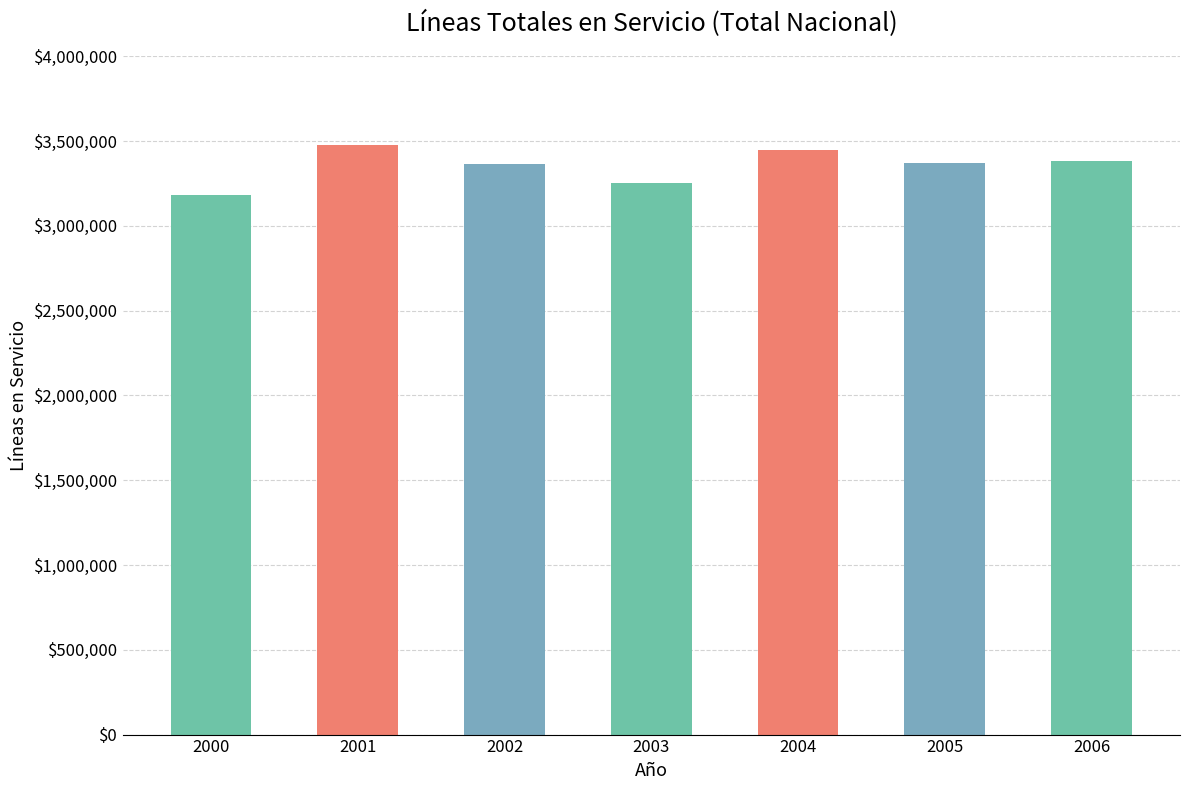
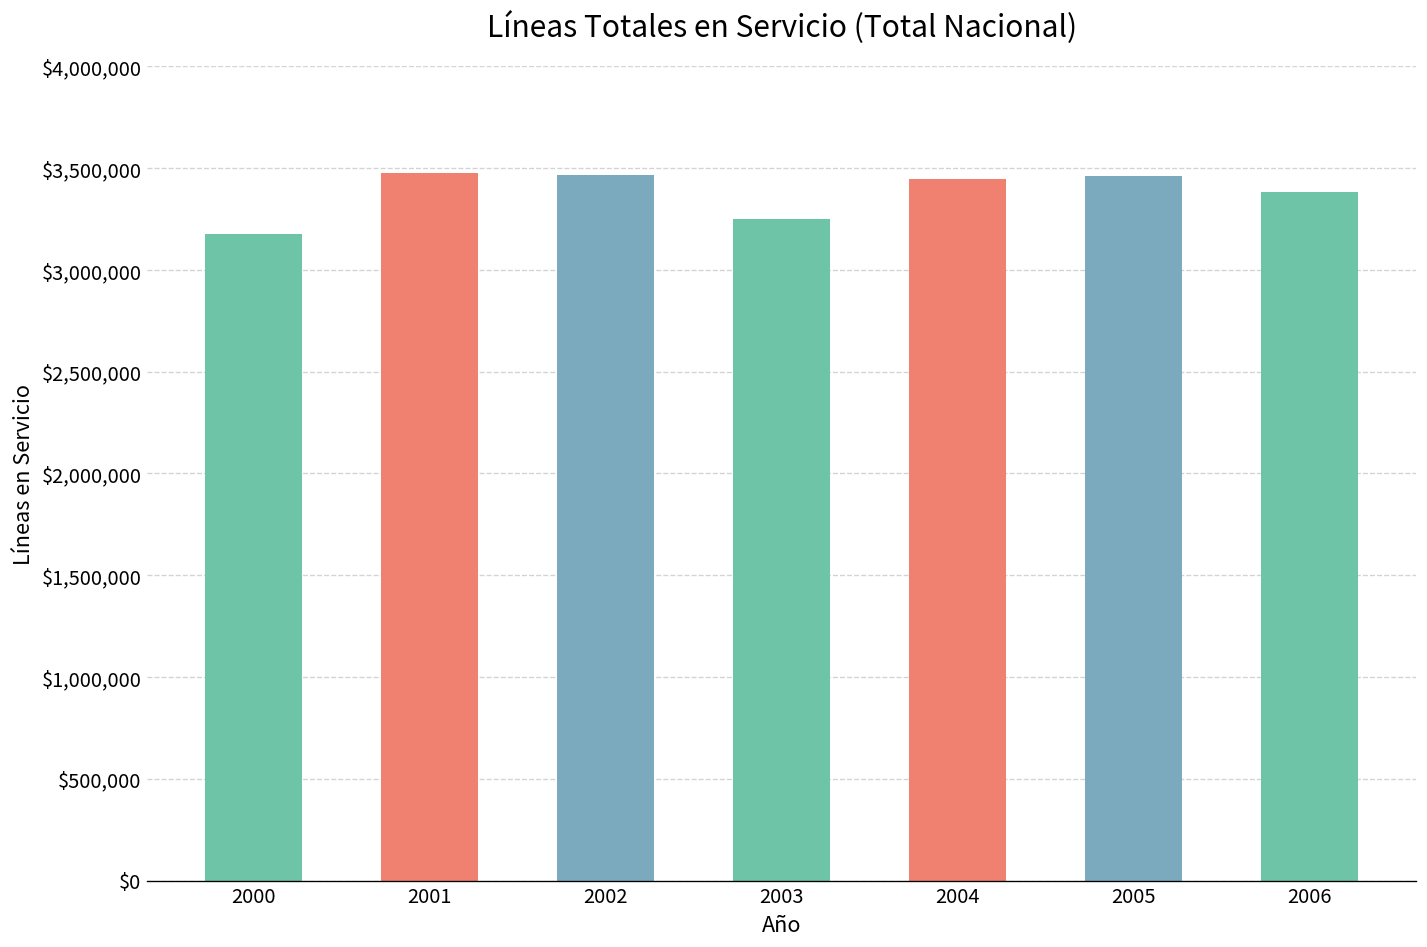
2002: $3,360,000 -> $3,470,000
2005: $3,370,000 -> $3,460,000
